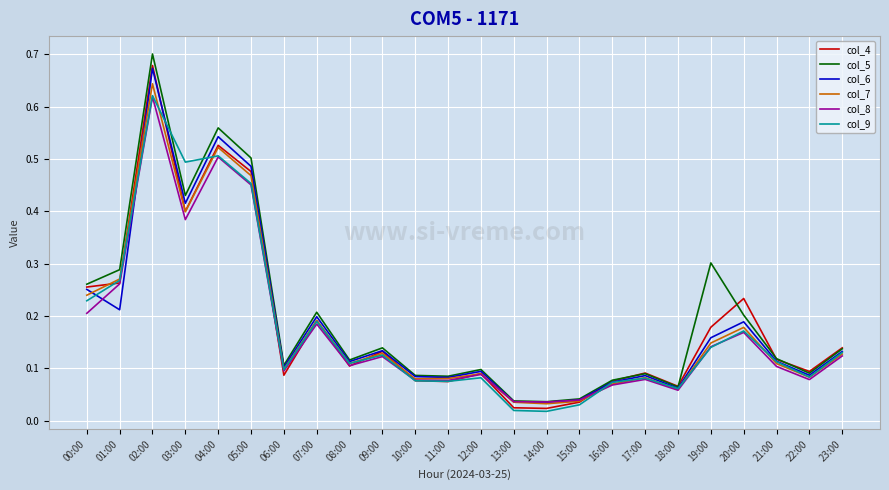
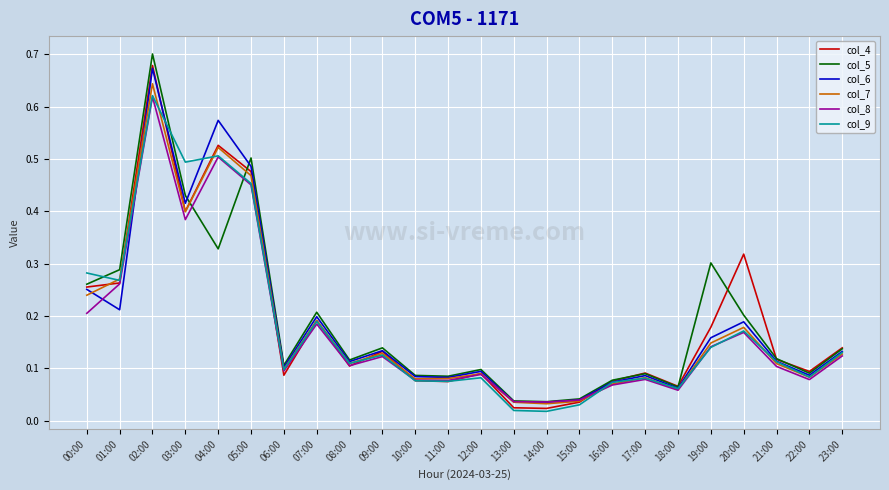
col_9, 00:00: 0.23 -> 0.28
col_5, 04:00: 0.56 -> 0.33
col_6, 04:00: 0.54 -> 0.57
col_4, 20:00: 0.23 -> 0.32
